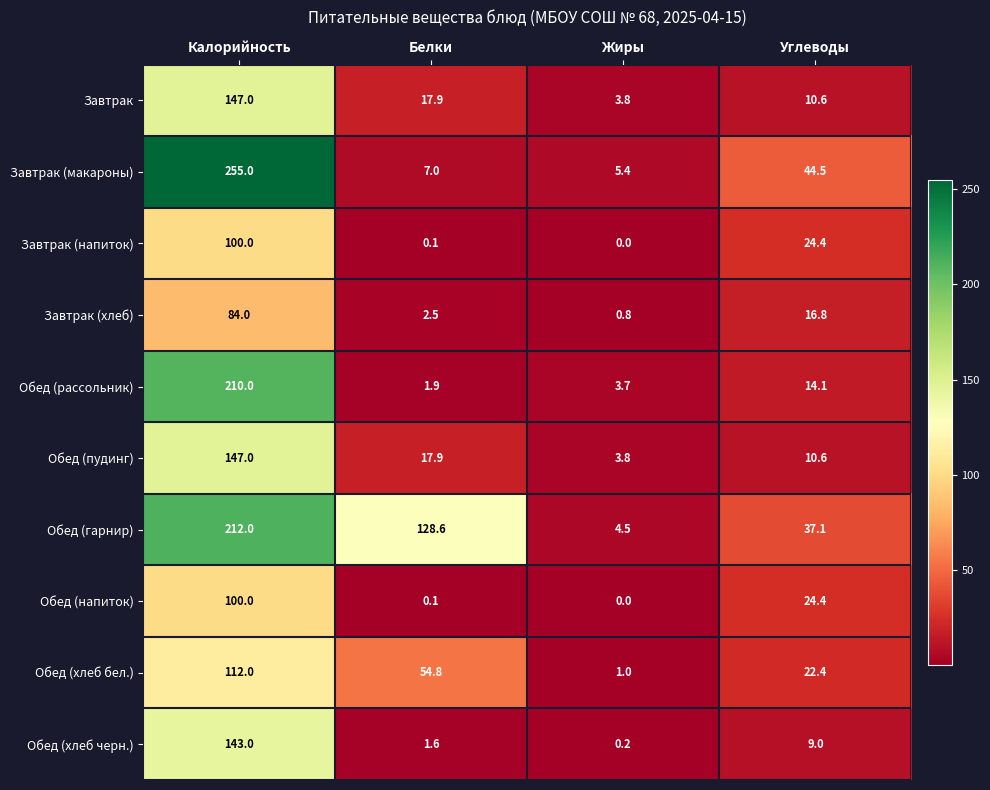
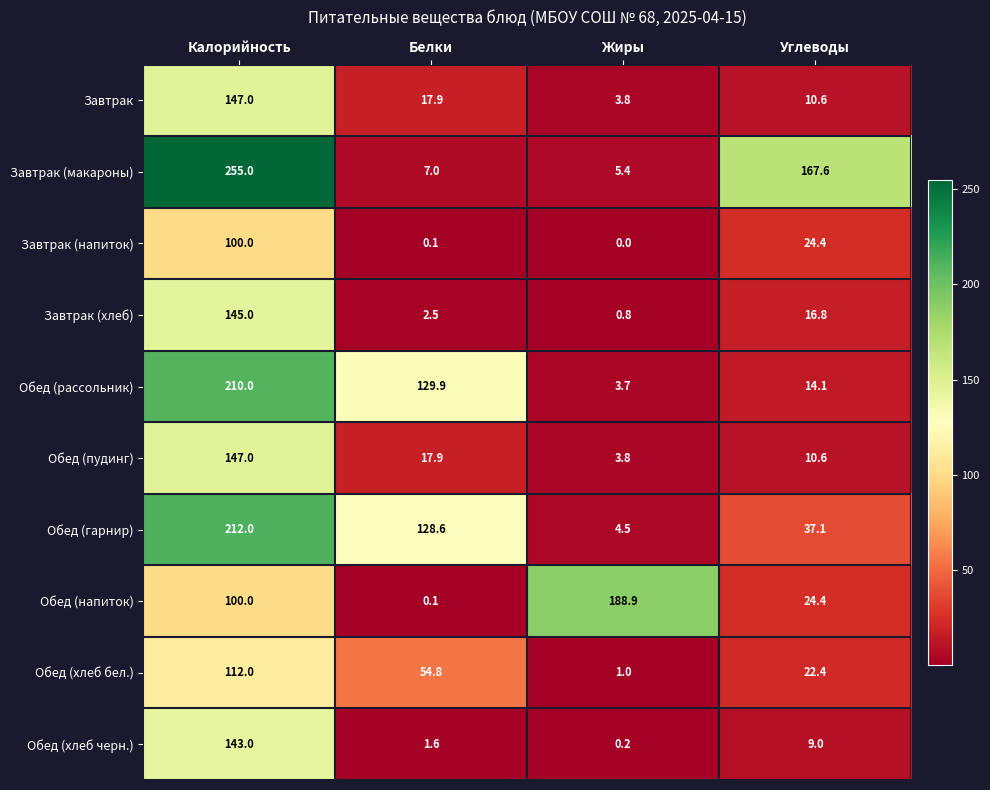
Завтрак (макароны), Углеводы: 44.5 -> 167.6
Завтрак (хлеб), Калорийность: 84.0 -> 145.0
Обед (рассольник), Белки: 1.9 -> 129.9
Обед (напиток), Жиры: 0.0 -> 188.9
